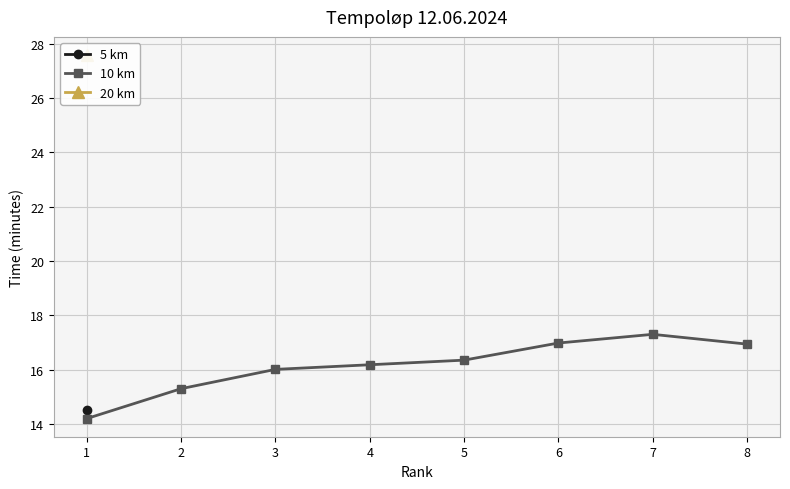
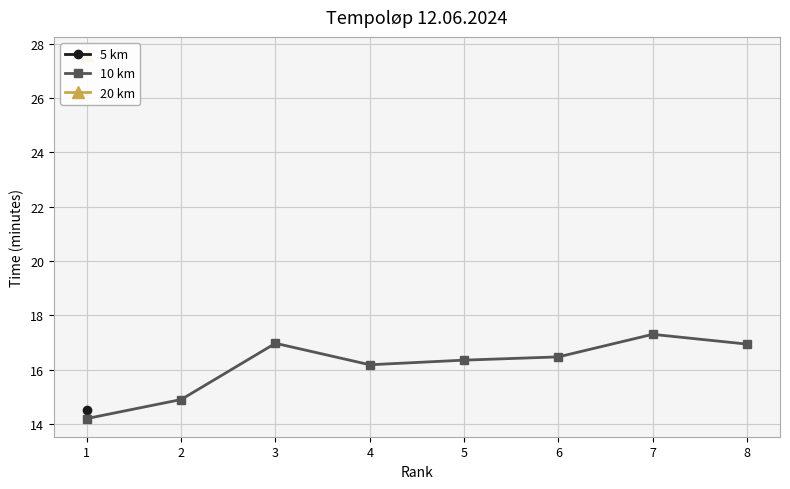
10 km, 2: 15.3 -> 14.9
10 km, 3: 16.0 -> 17.0
10 km, 6: 17.0 -> 16.5
